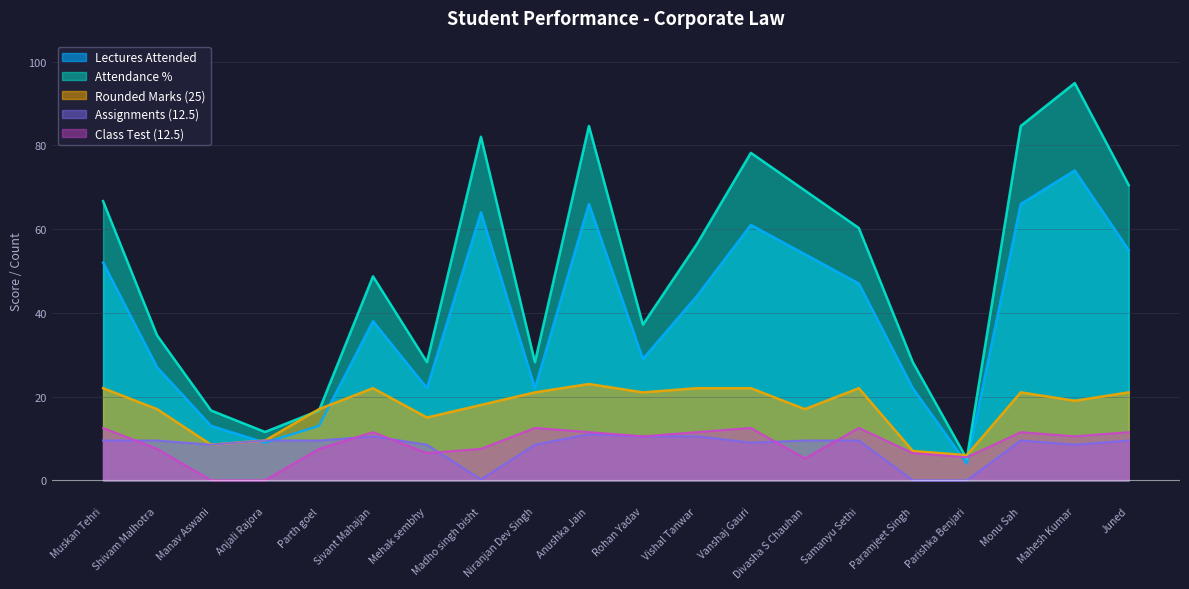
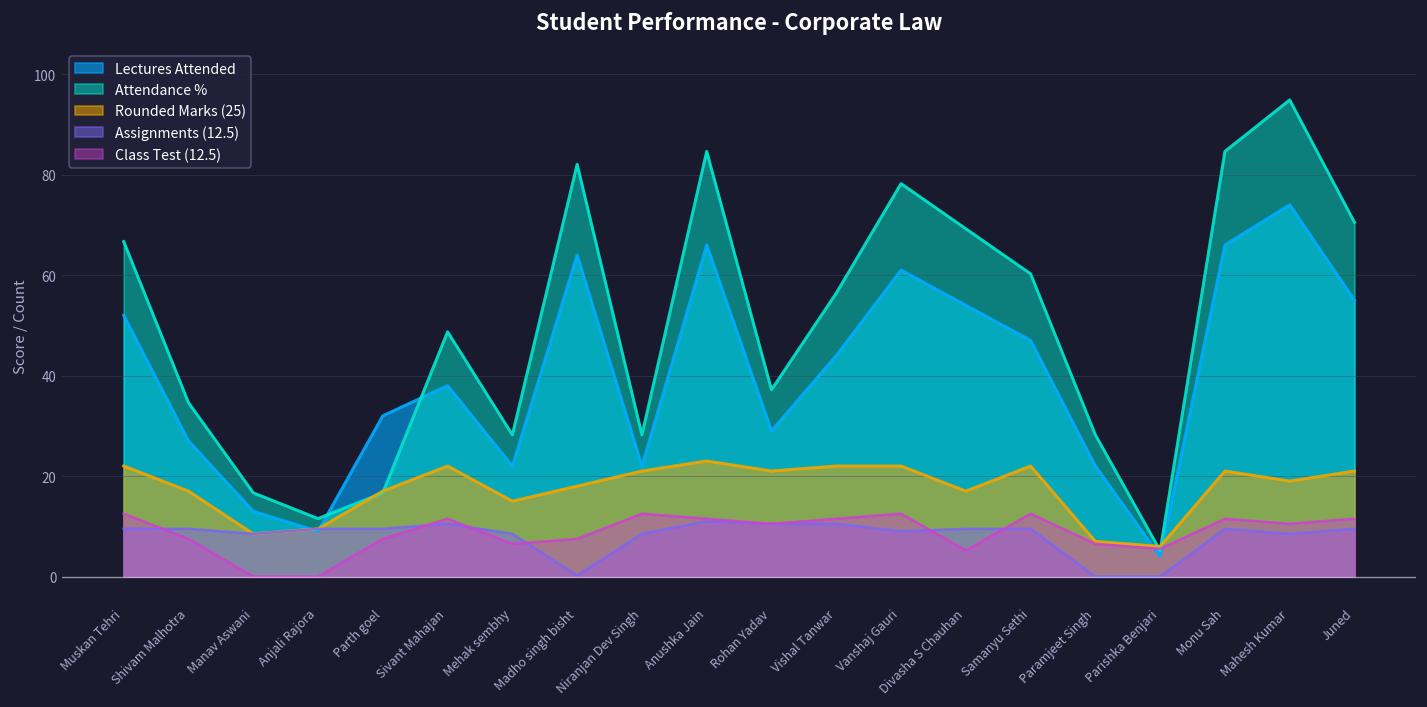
Lectures Attended, Parth goel: 13 -> 32
